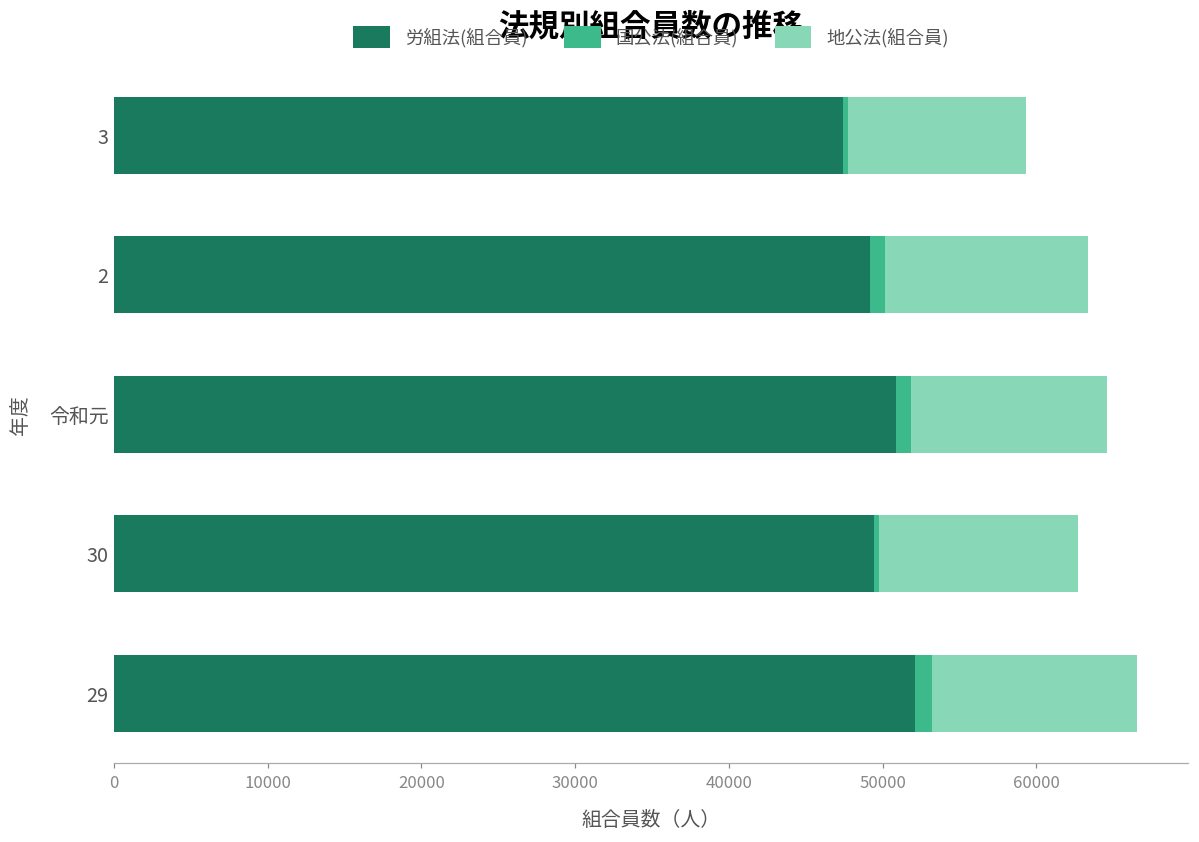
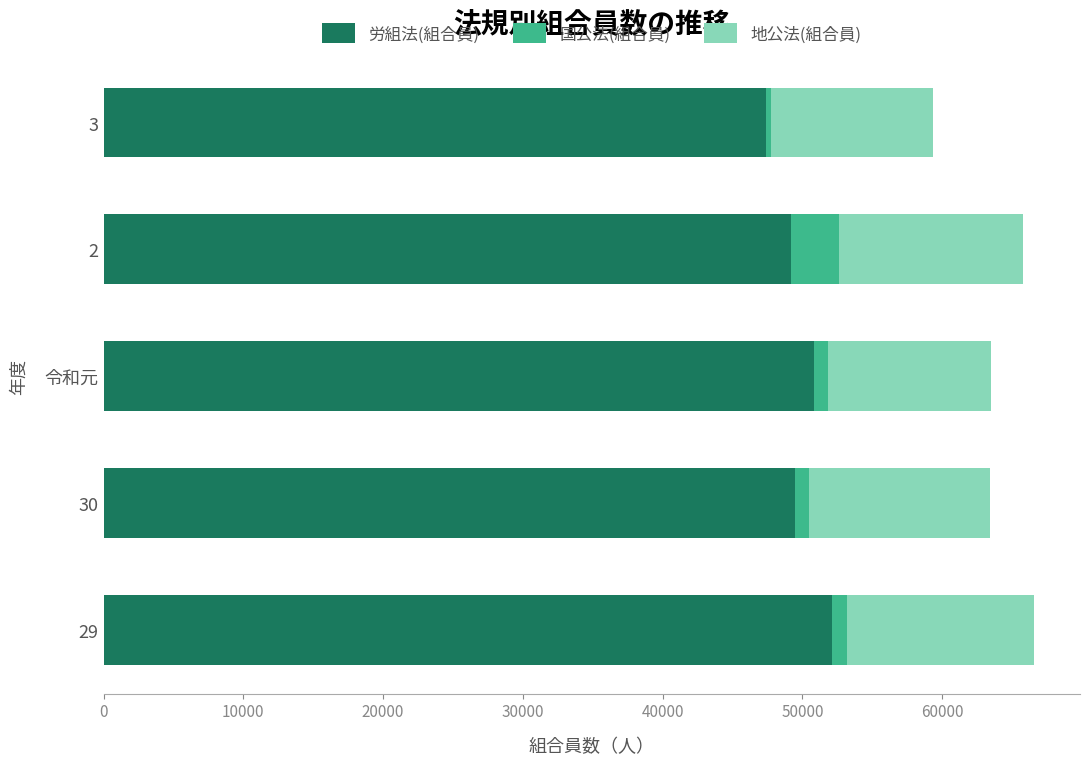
国公法(組合員), 2: 1000 -> 3400
地公法(組合員), 令和元: 12700 -> 11600
国公法(組合員), 30: 300 -> 1000
